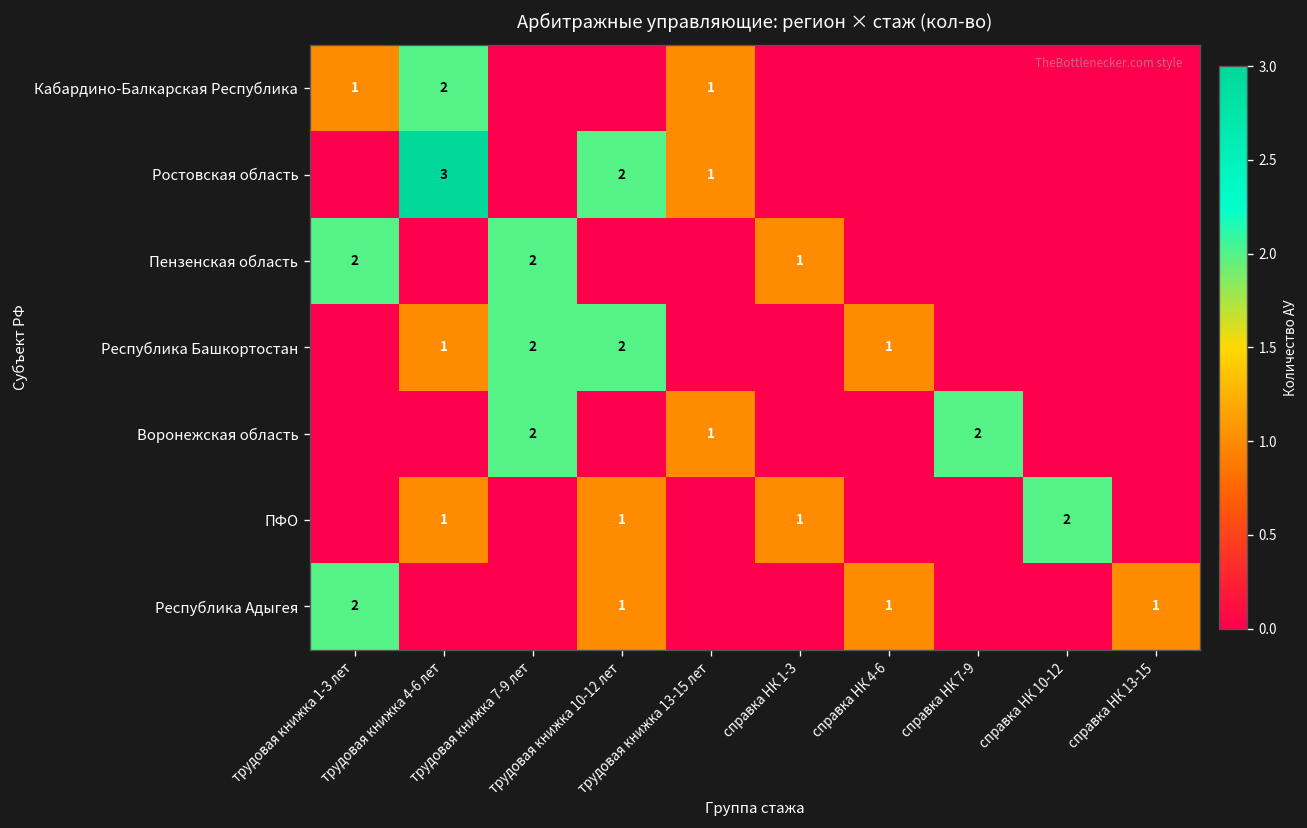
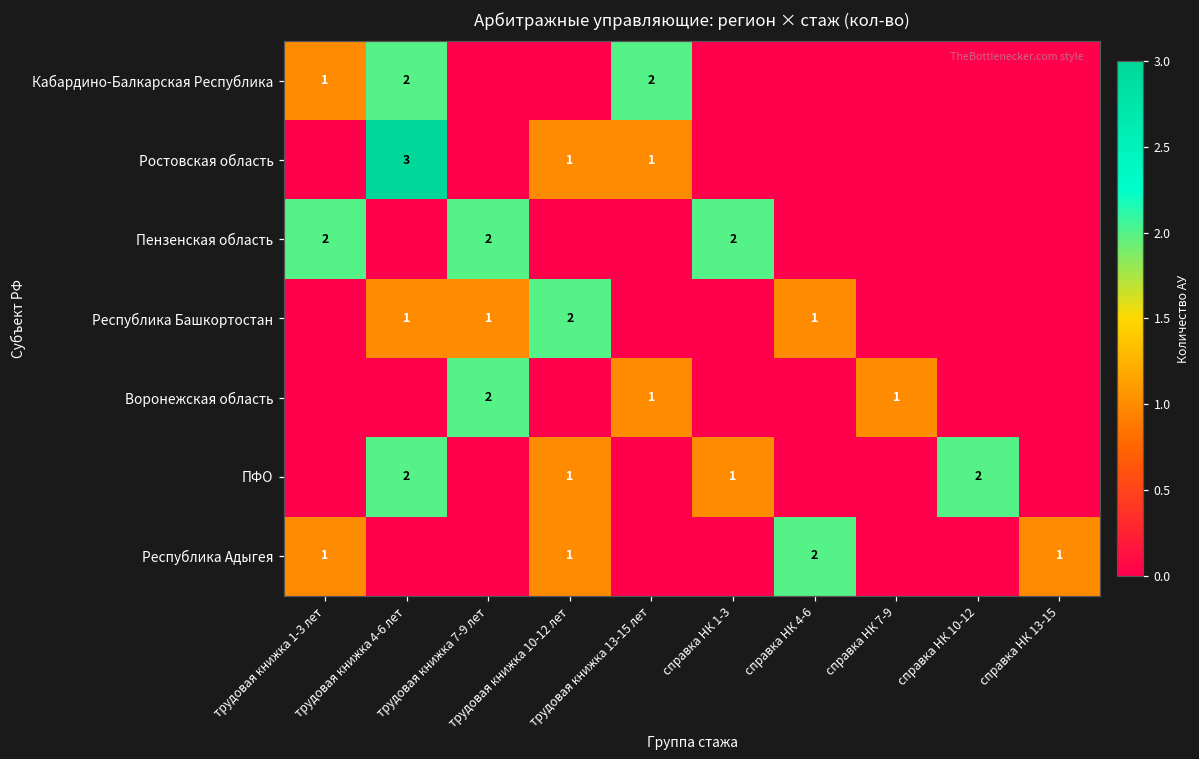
Кабардино-Балкарская Республика, трудовая книжка 13-15 лет: 1 -> 2
Ростовская область, трудовая книжка 10-12 лет: 2 -> 1
Пензенская область, справка НК 1-3: 1 -> 2
Республика Башкортостан, трудовая книжка 7-9 лет: 2 -> 1
Воронежская область, справка НК 7-9: 2 -> 1
ПФО, трудовая книжка 4-6 лет: 1 -> 2
Республика Адыгея, трудовая книжка 1-3 лет: 2 -> 1
Республика Адыгея, справка НК 4-6: 1 -> 2
